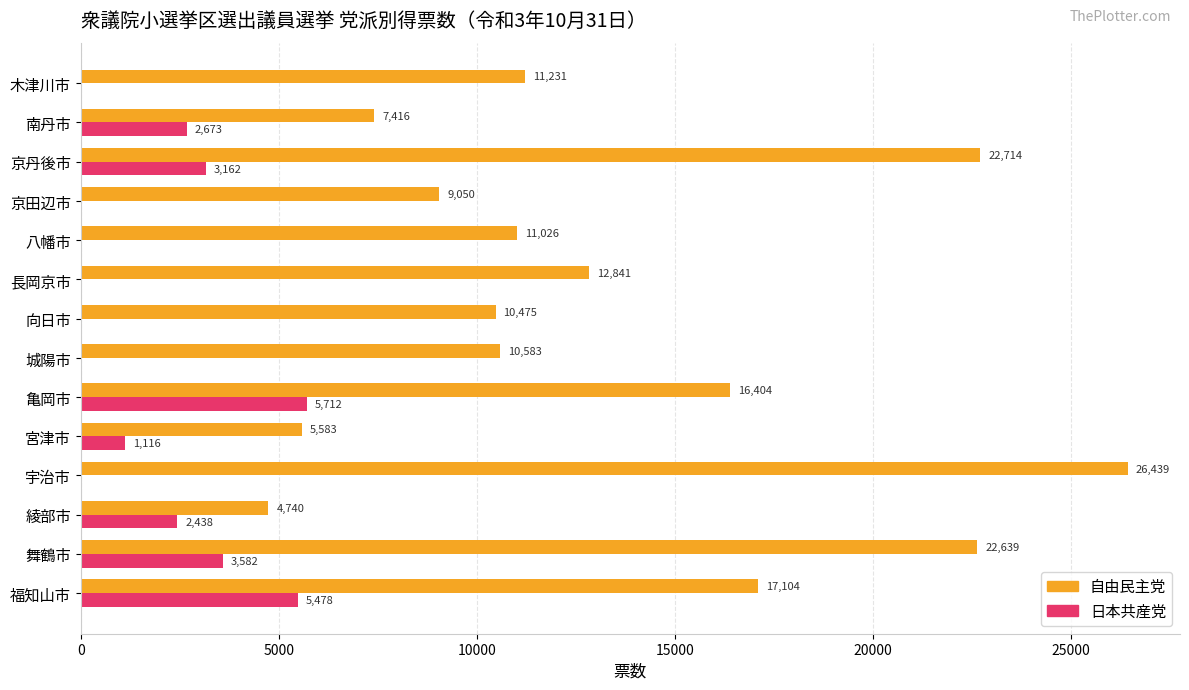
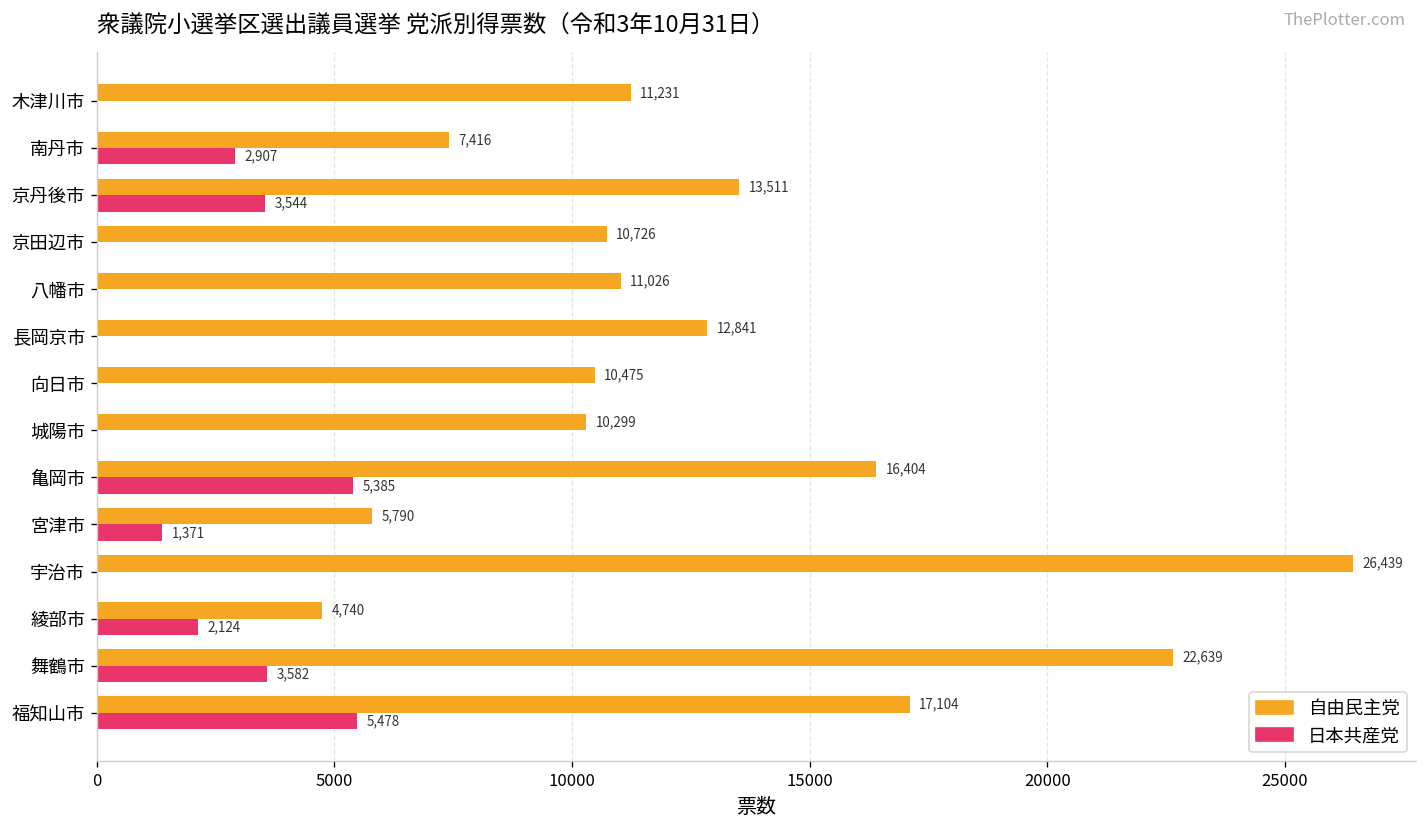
日本共産党, 南丹市: 2,673 -> 2,907
自由民主党, 京丹後市: 22,714 -> 13,511
日本共産党, 京丹後市: 3,162 -> 3,544
自由民主党, 京田辺市: 9,050 -> 10,726
自由民主党, 城陽市: 10,583 -> 10,299
日本共産党, 亀岡市: 5,712 -> 5,385
自由民主党, 宮津市: 5,583 -> 5,790
日本共産党, 宮津市: 1,116 -> 1,371
日本共産党, 綾部市: 2,438 -> 2,124
